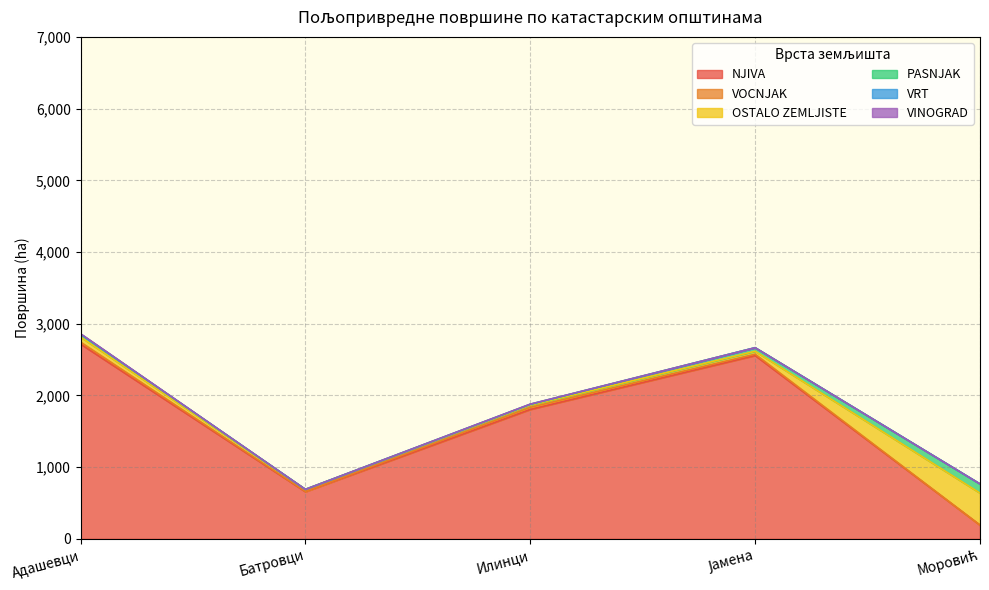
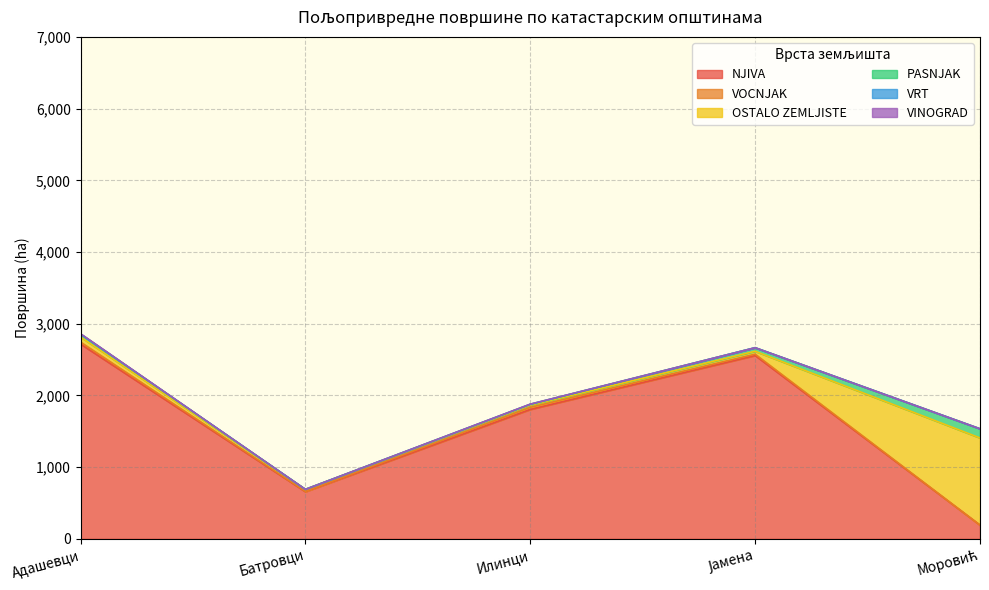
OSTALO ZEMLJISTE, Моровић: 400 -> 1,200
